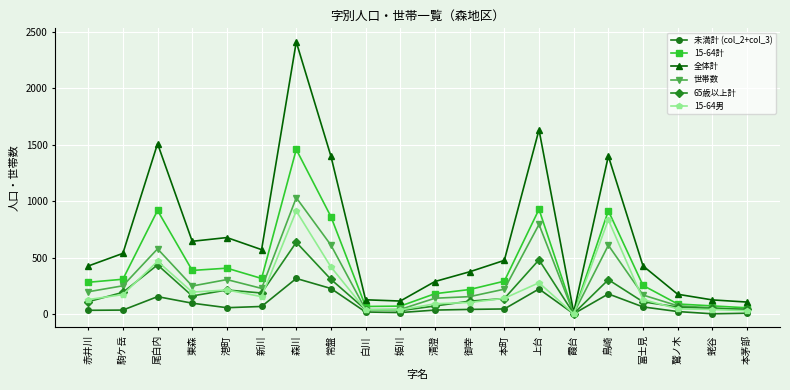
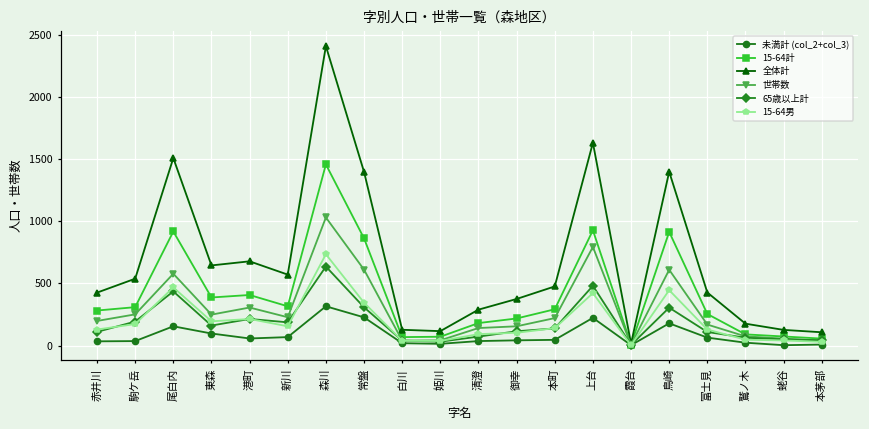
15-64男, 森川: 910 -> 740
15-64男, 常盤: 420 -> 350
15-64男, 上台: 280 -> 420
15-64男, 鳥崎: 840 -> 450
